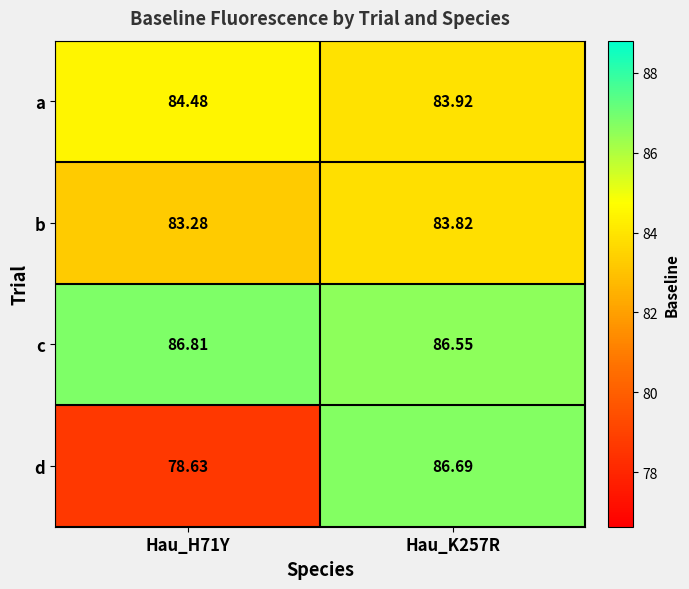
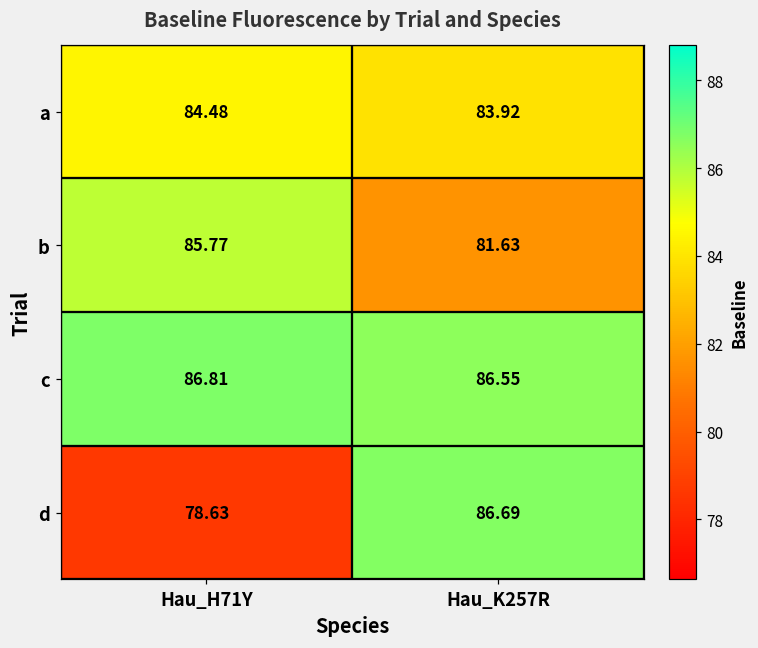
b, Hau_H71Y: 83.28 -> 85.77
b, Hau_K257R: 83.82 -> 81.63
